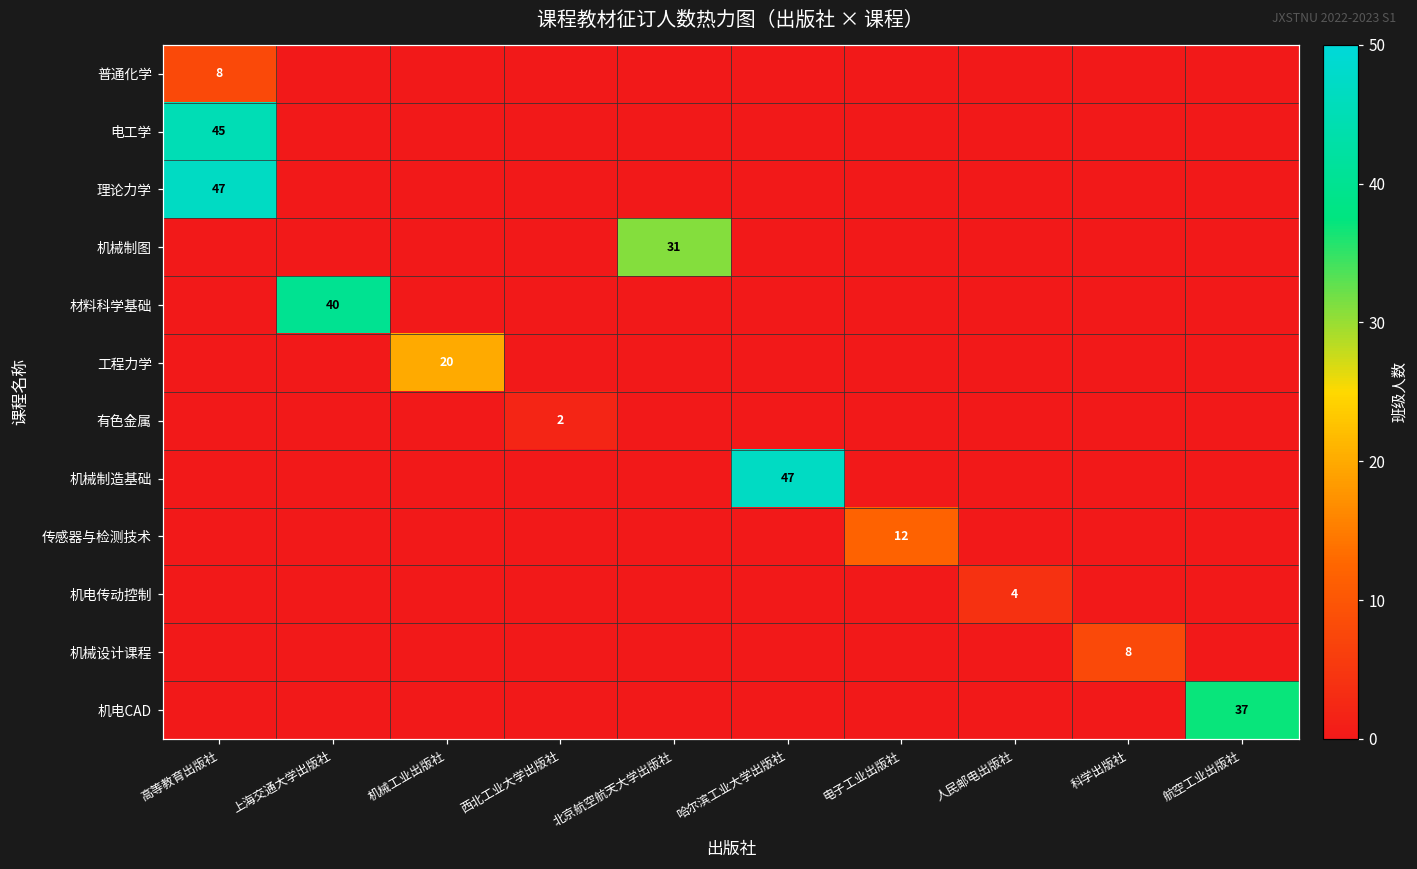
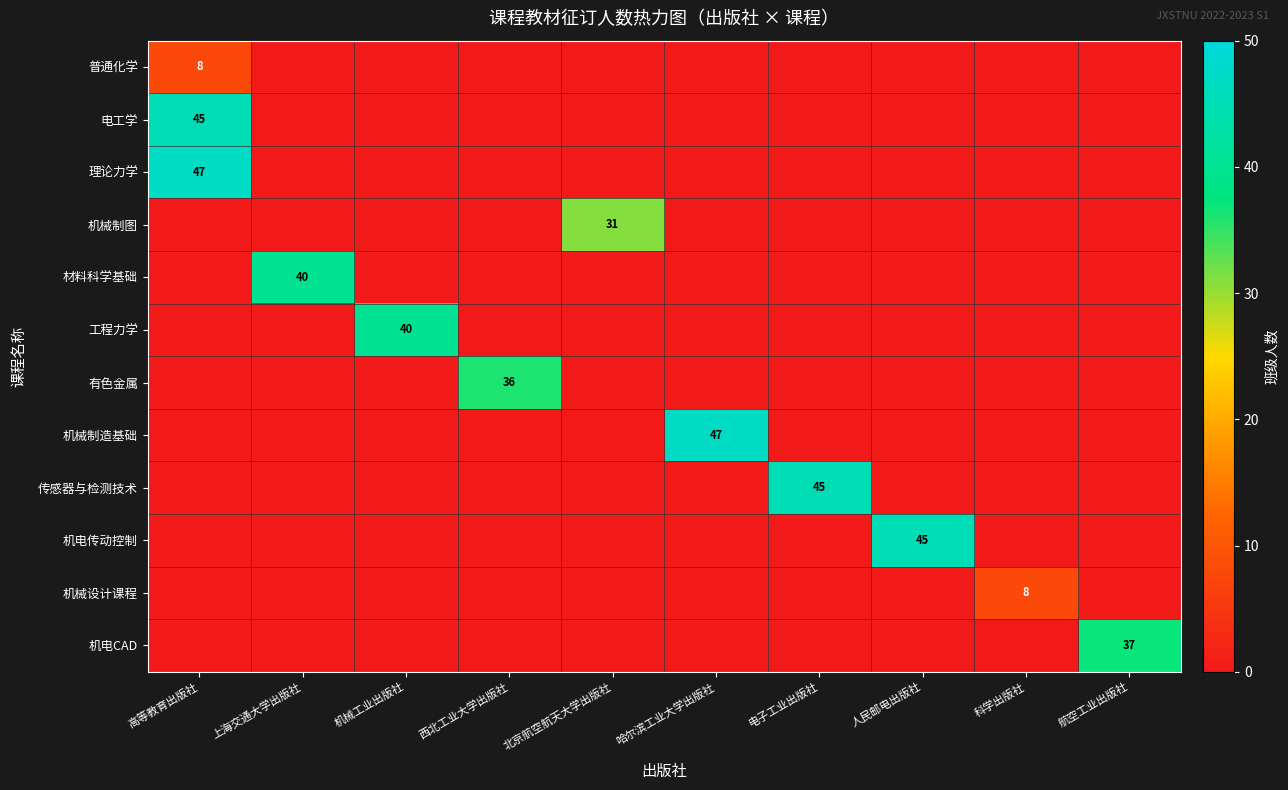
工程力学, 机械工业出版社: 20 -> 40
有色金属, 西北工业大学出版社: 2 -> 36
传感器与检测技术, 电子工业出版社: 12 -> 45
机电传动控制, 人民邮电出版社: 4 -> 45
